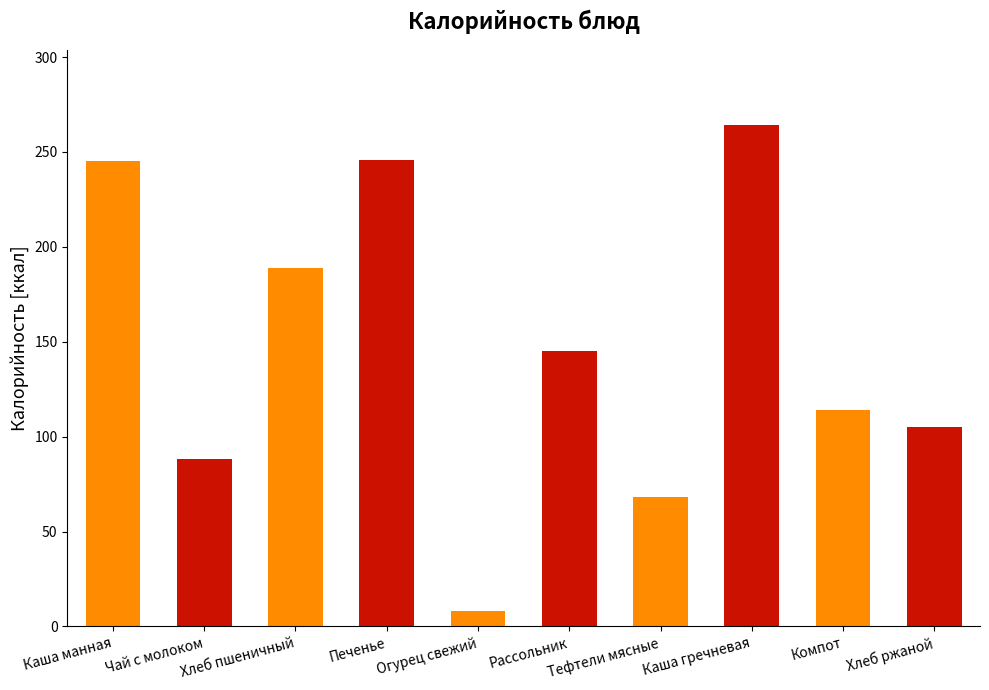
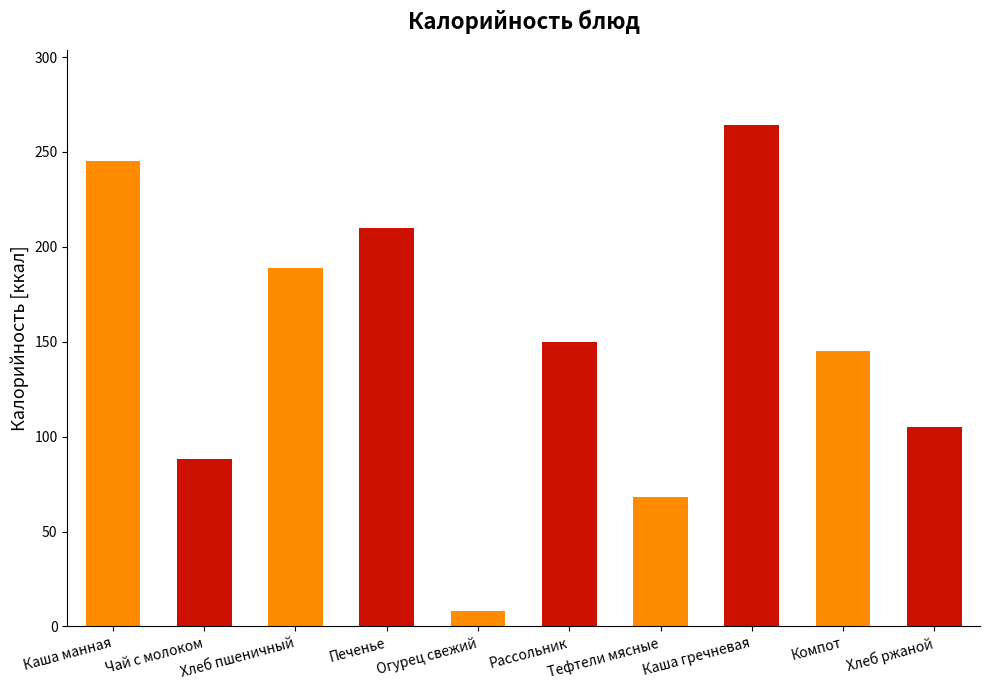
Печенье: 246 -> 210
Рассольник: 145 -> 150
Компот: 114 -> 145
